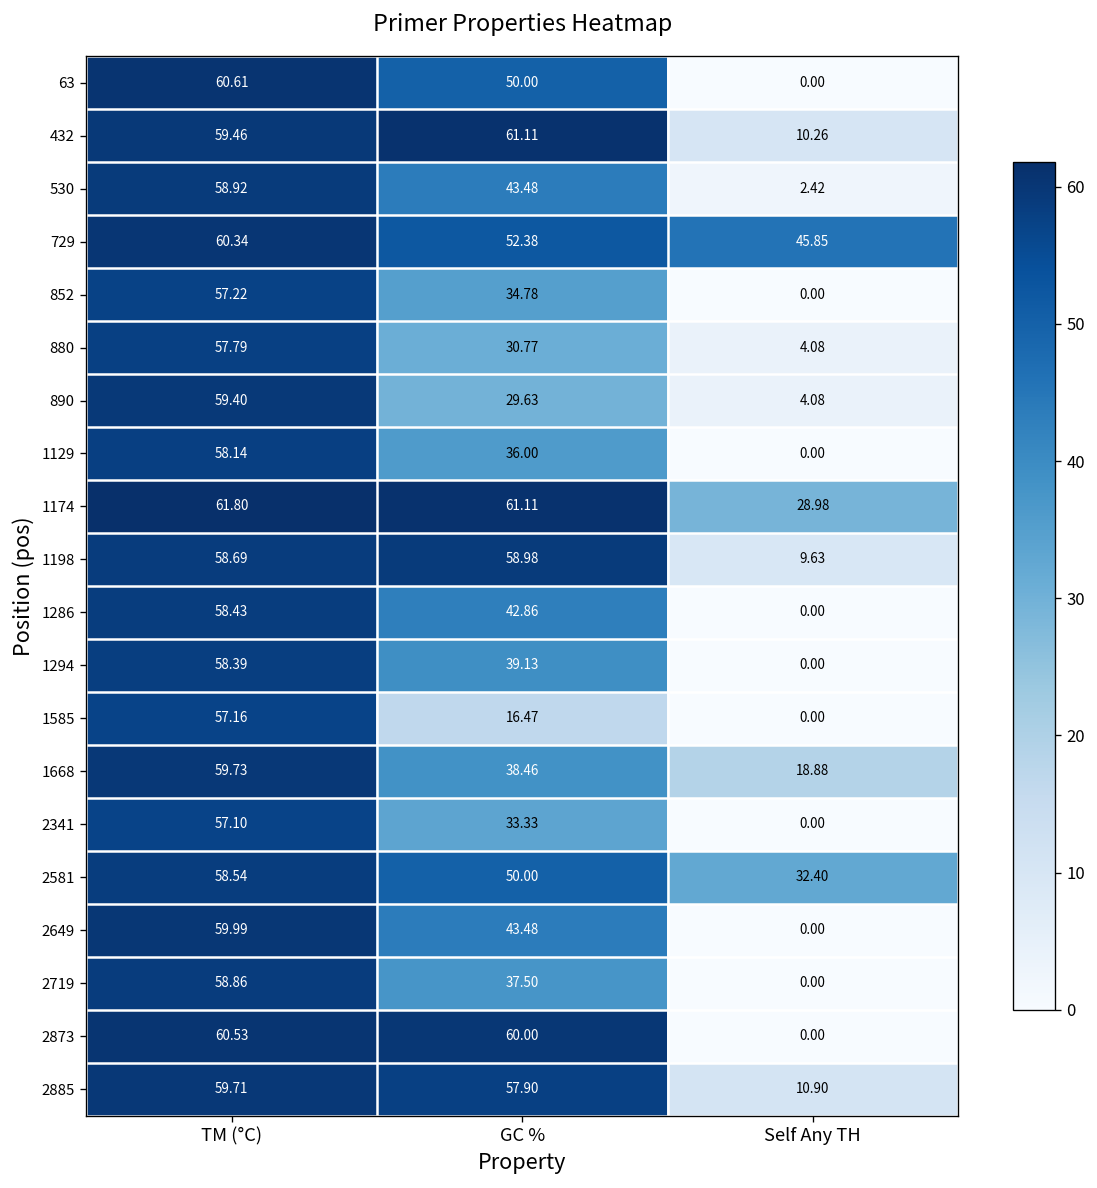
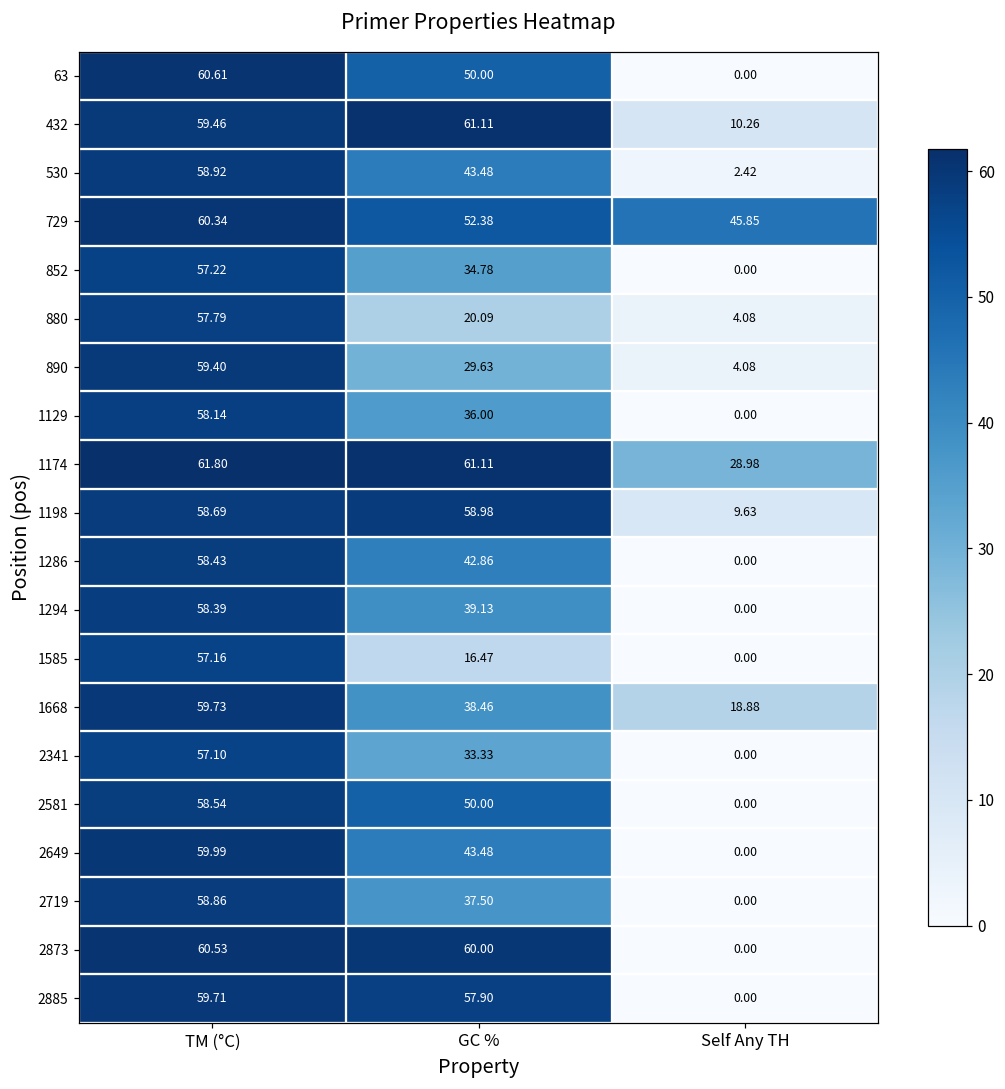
880, GC %: 30.77 -> 20.09
2581, Self Any TH: 32.40 -> 0.00
2885, Self Any TH: 10.90 -> 0.00
